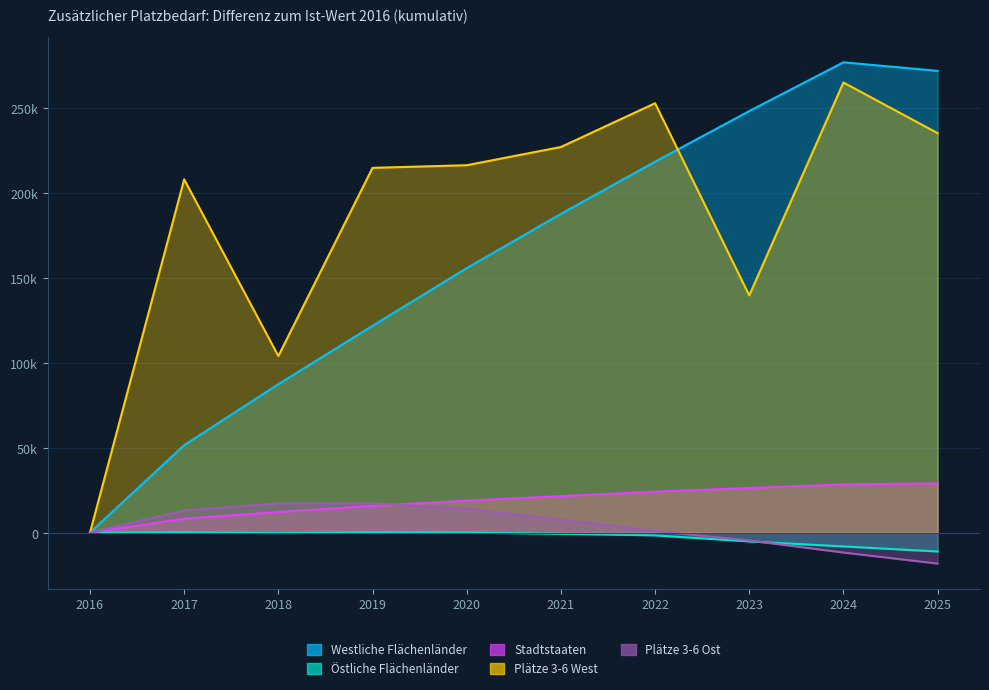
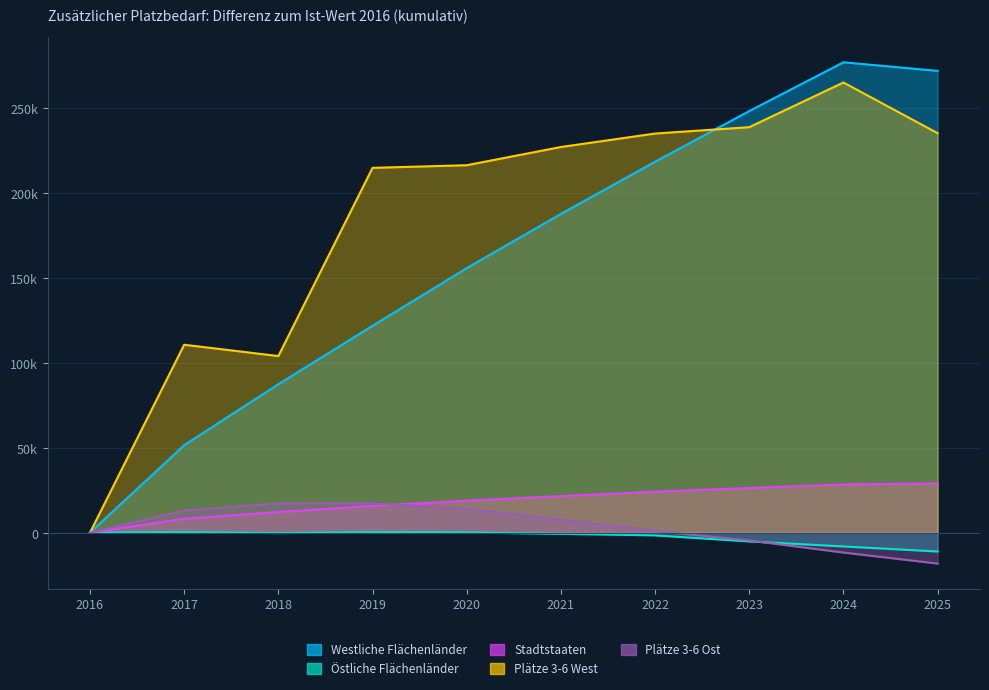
Plätze 3-6 West, 2017: 208000 -> 111000
Plätze 3-6 West, 2022: 253000 -> 235000
Plätze 3-6 West, 2023: 140000 -> 239000
